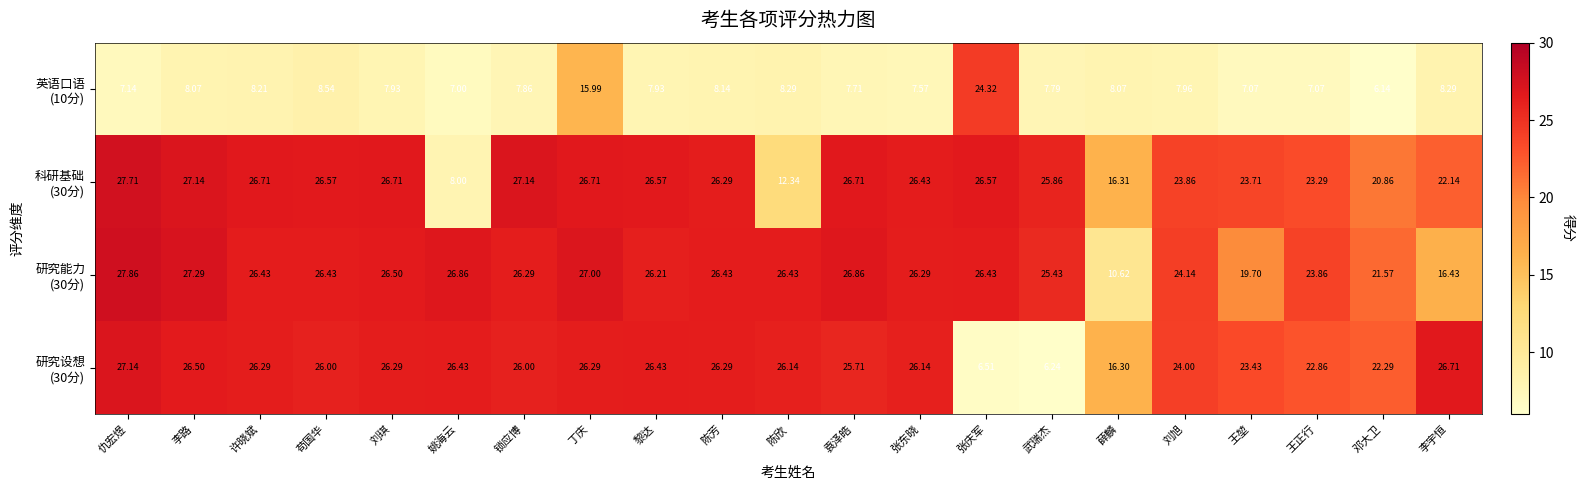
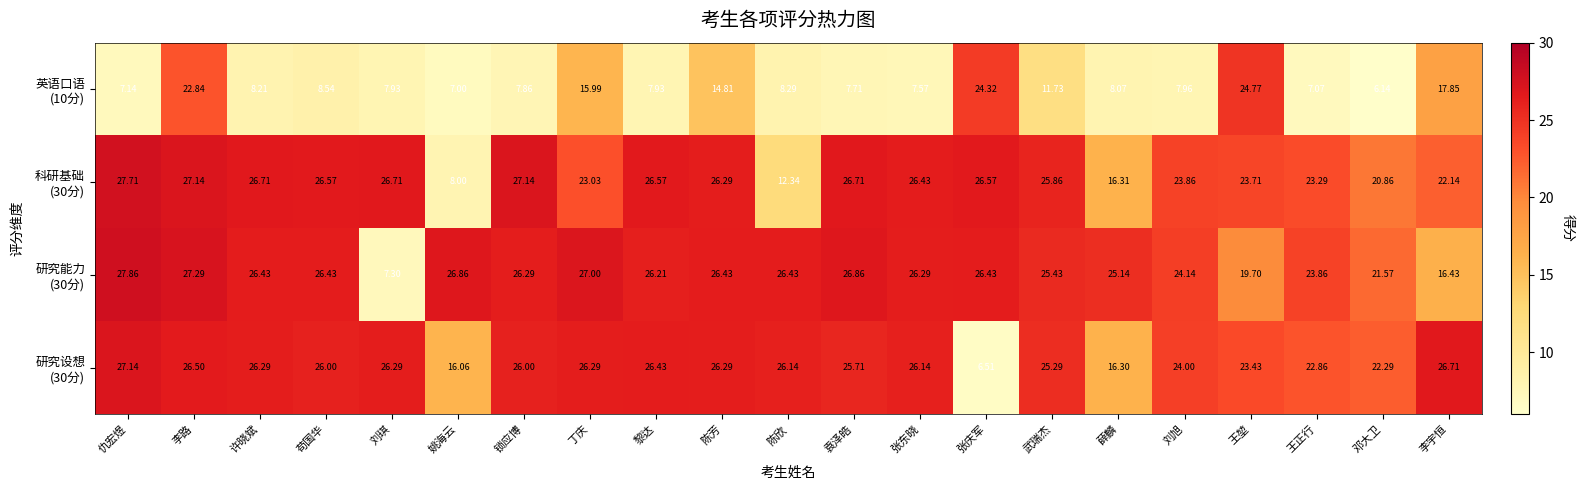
英语口语 (10分), 李路: 8.07 -> 22.84
英语口语 (10分), 陈芳: 8.14 -> 14.81
英语口语 (10分), 武瑞杰: 7.79 -> 11.73
英语口语 (10分), 王堃: 7.07 -> 24.77
英语口语 (10分), 李宇恒: 8.29 -> 17.85
科研基础 (30分), 丁庆: 26.71 -> 23.03
研究能力 (30分), 刘琪: 26.50 -> 7.30
研究能力 (30分), 薛麟: 10.62 -> 25.14
研究设想 (30分), 姚海云: 26.43 -> 16.06
研究设想 (30分), 武瑞杰: 6.24 -> 25.29
